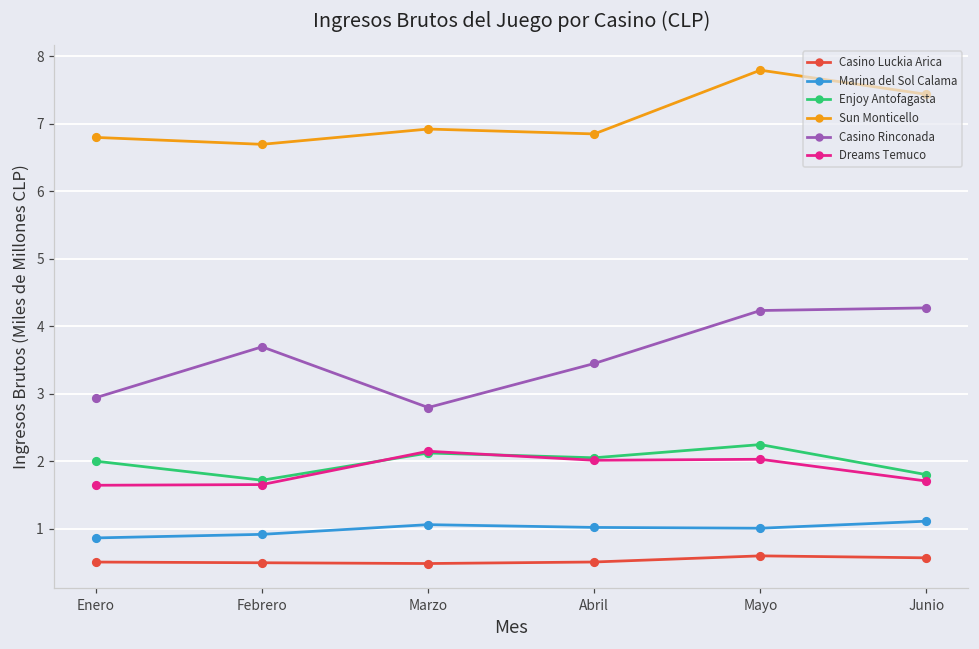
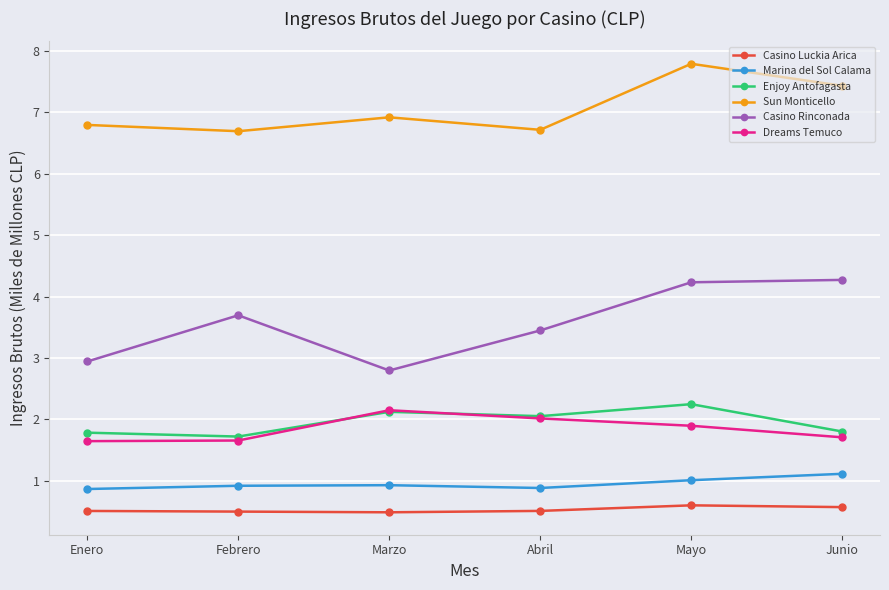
Enjoy Antofagasta, Enero: 2.0 -> 1.8
Marina del Sol Calama, Marzo: 1.1 -> 0.9
Marina del Sol Calama, Abril: 1.0 -> 0.9
Sun Monticello, Abril: 6.8 -> 6.7
Dreams Temuco, Mayo: 2.0 -> 1.9
